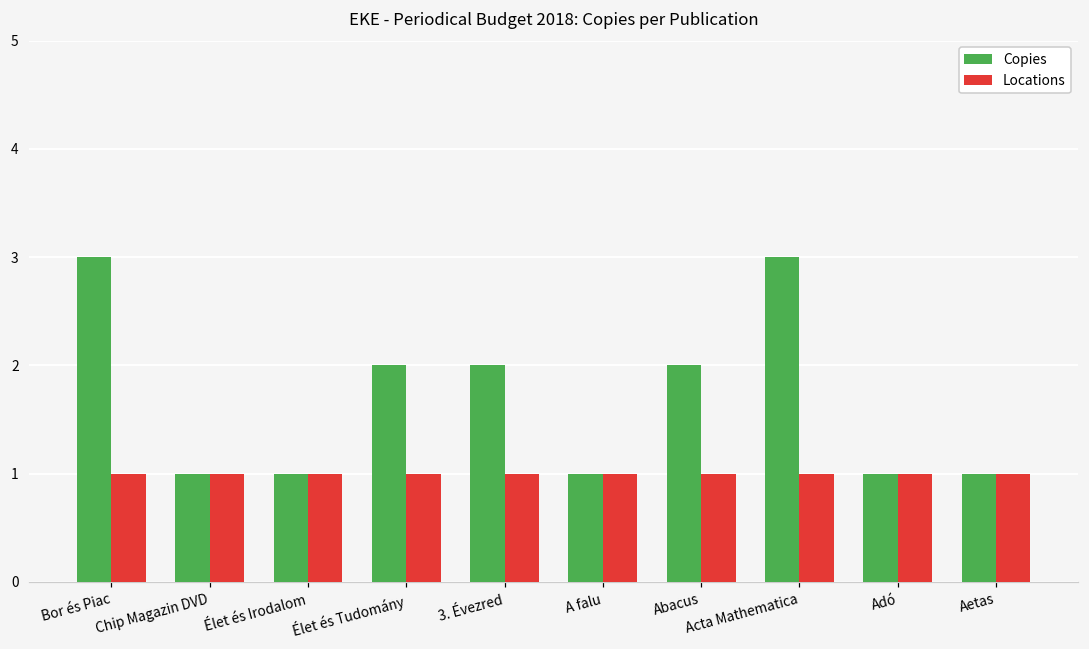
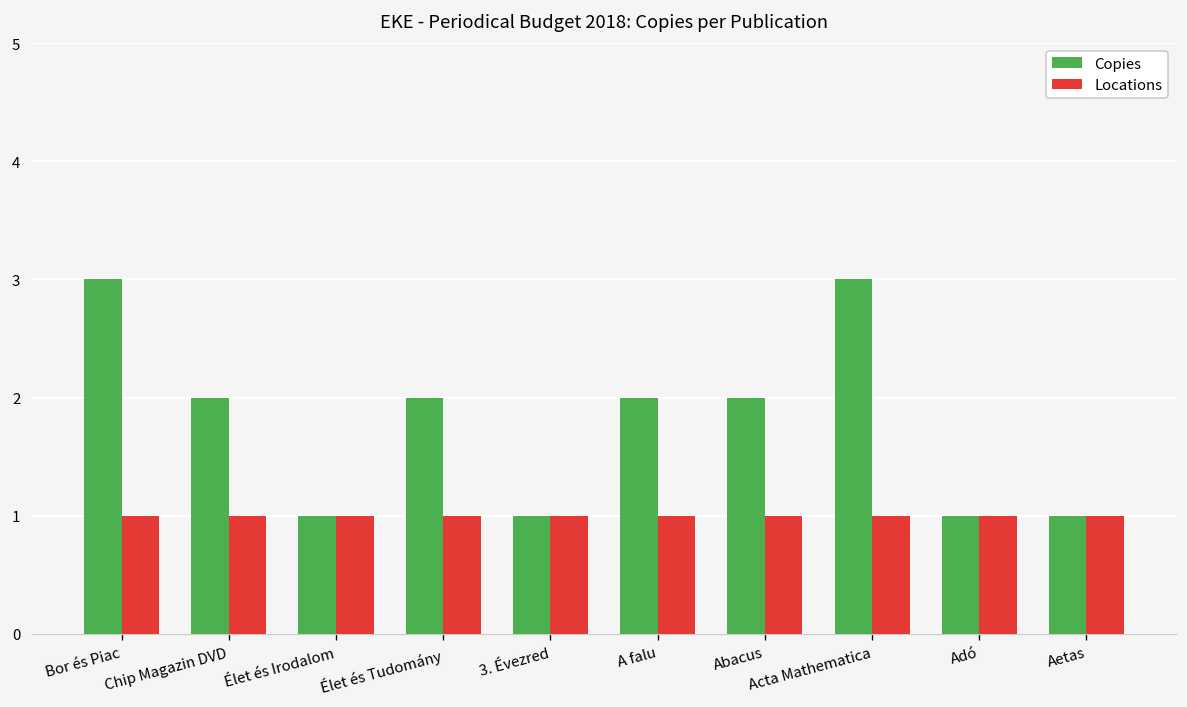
Copies, Chip Magazin DVD: 1 -> 2
Copies, 3. Évezred: 2 -> 1
Copies, A falu: 1 -> 2
